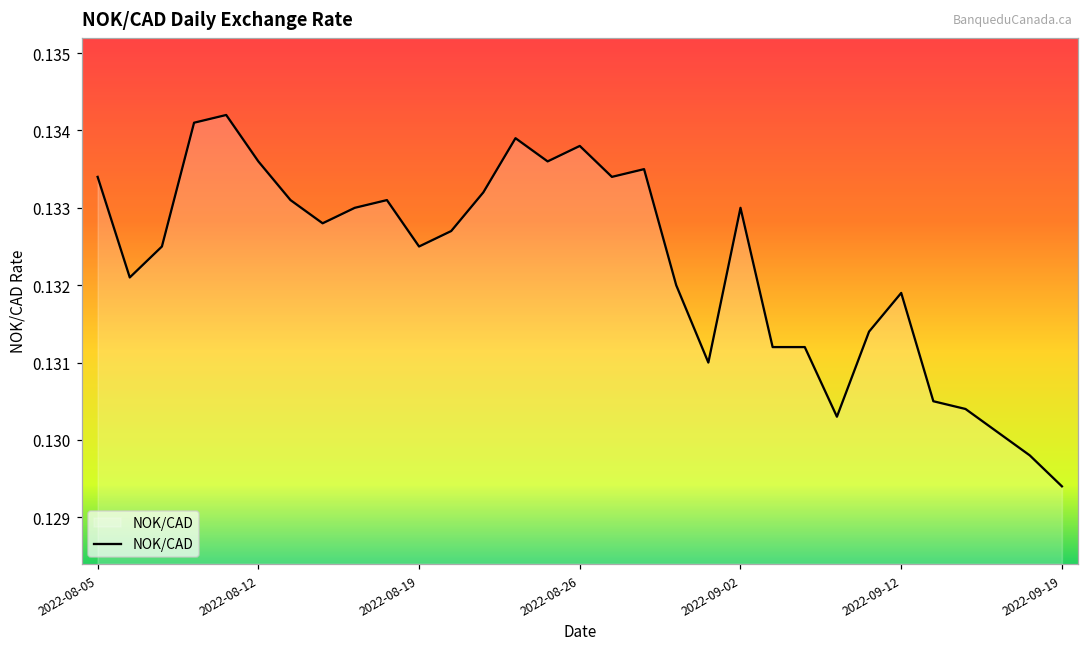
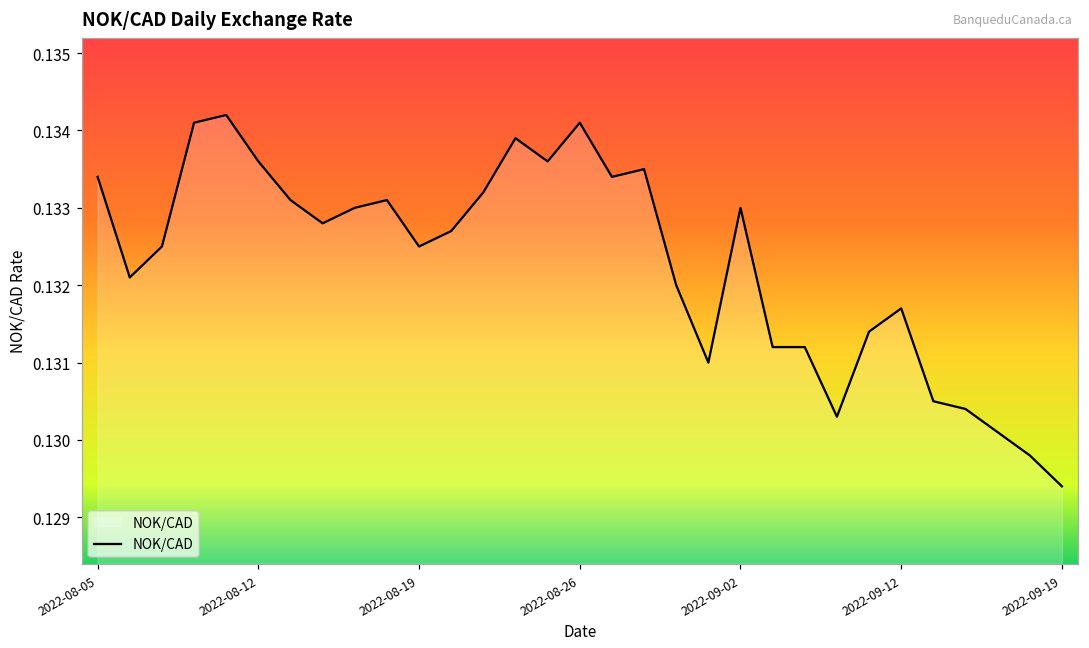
2022-08-26: 0.1338 -> 0.1341
2022-09-12: 0.1319 -> 0.1317
